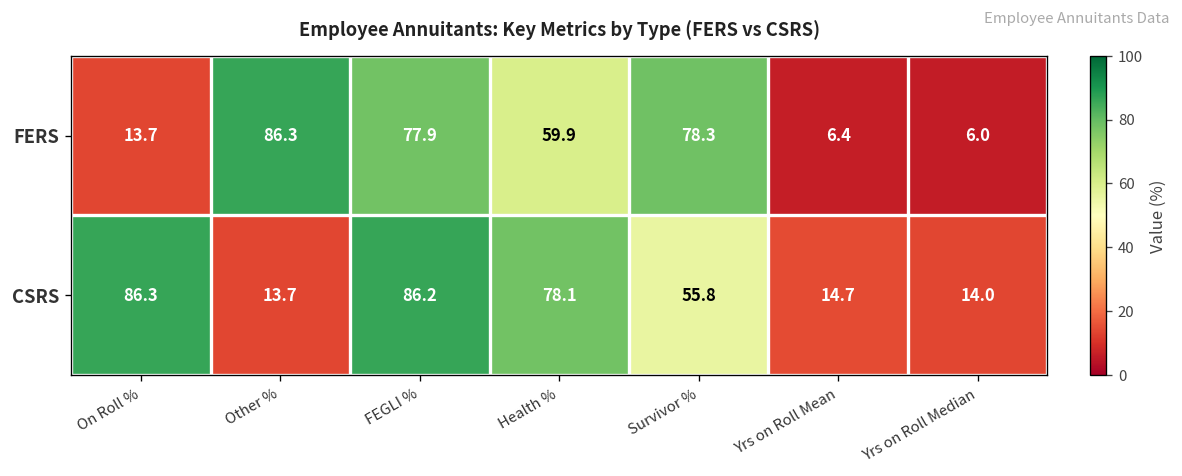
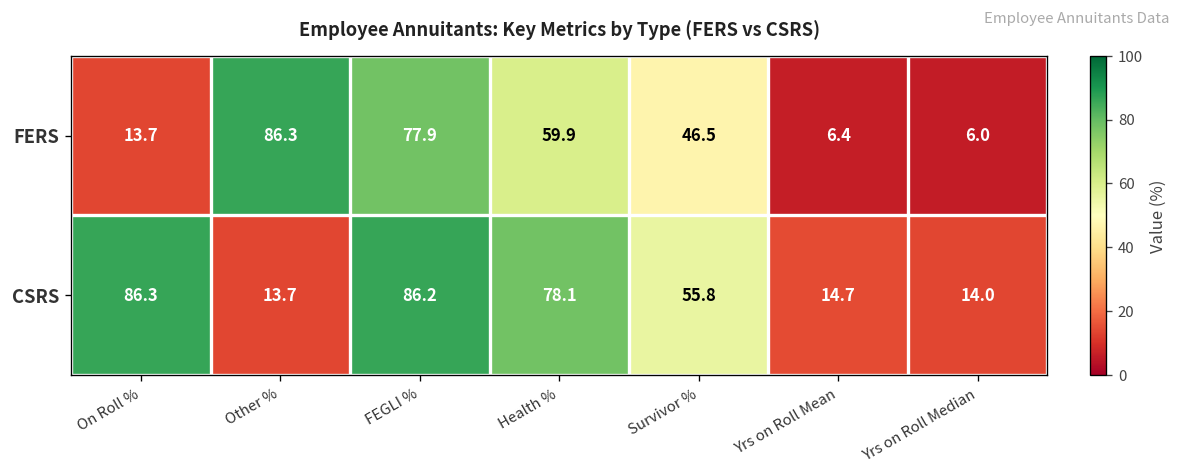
FERS, Survivor %: 78.3 -> 46.5
